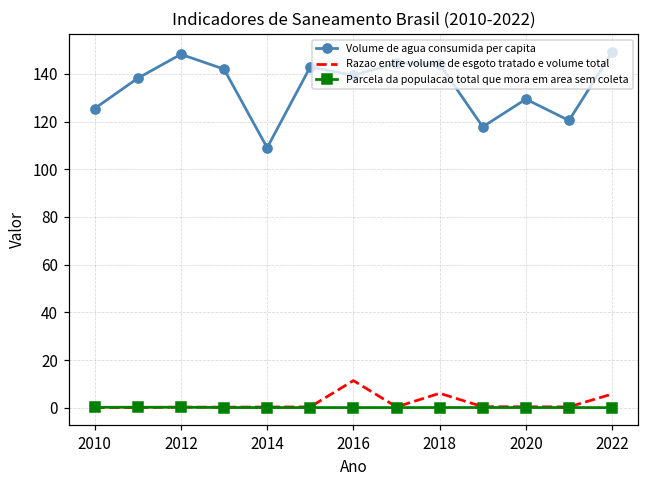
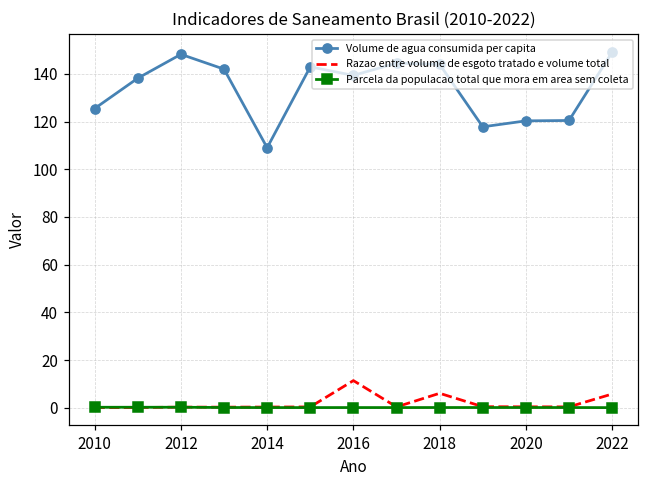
Volume de agua consumida per capita, 2020: 129 -> 120
